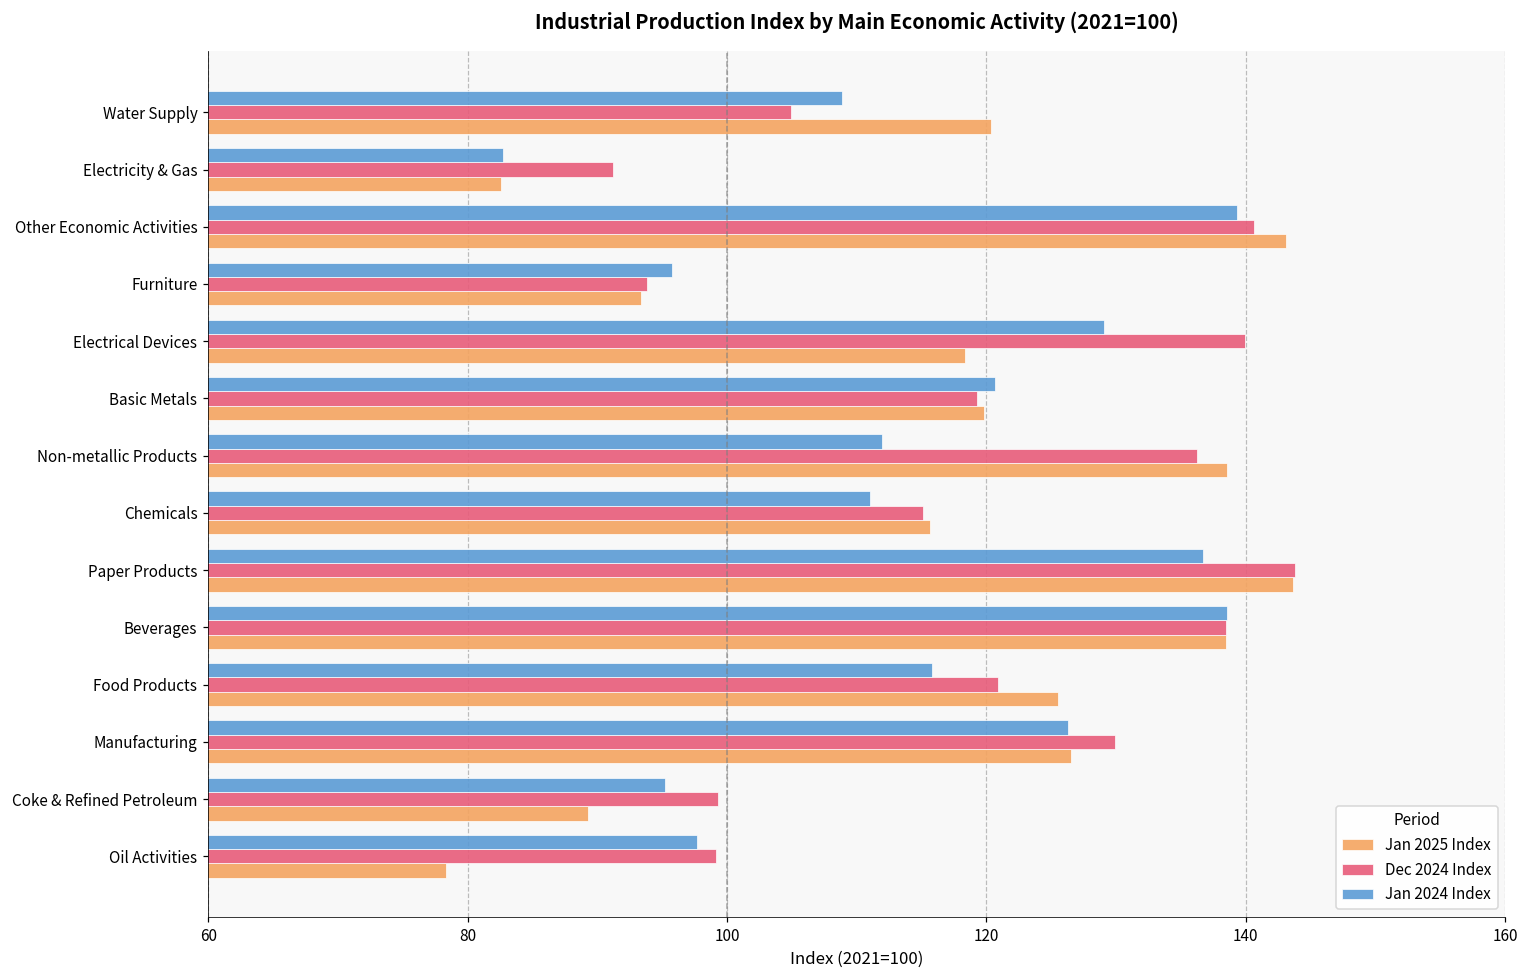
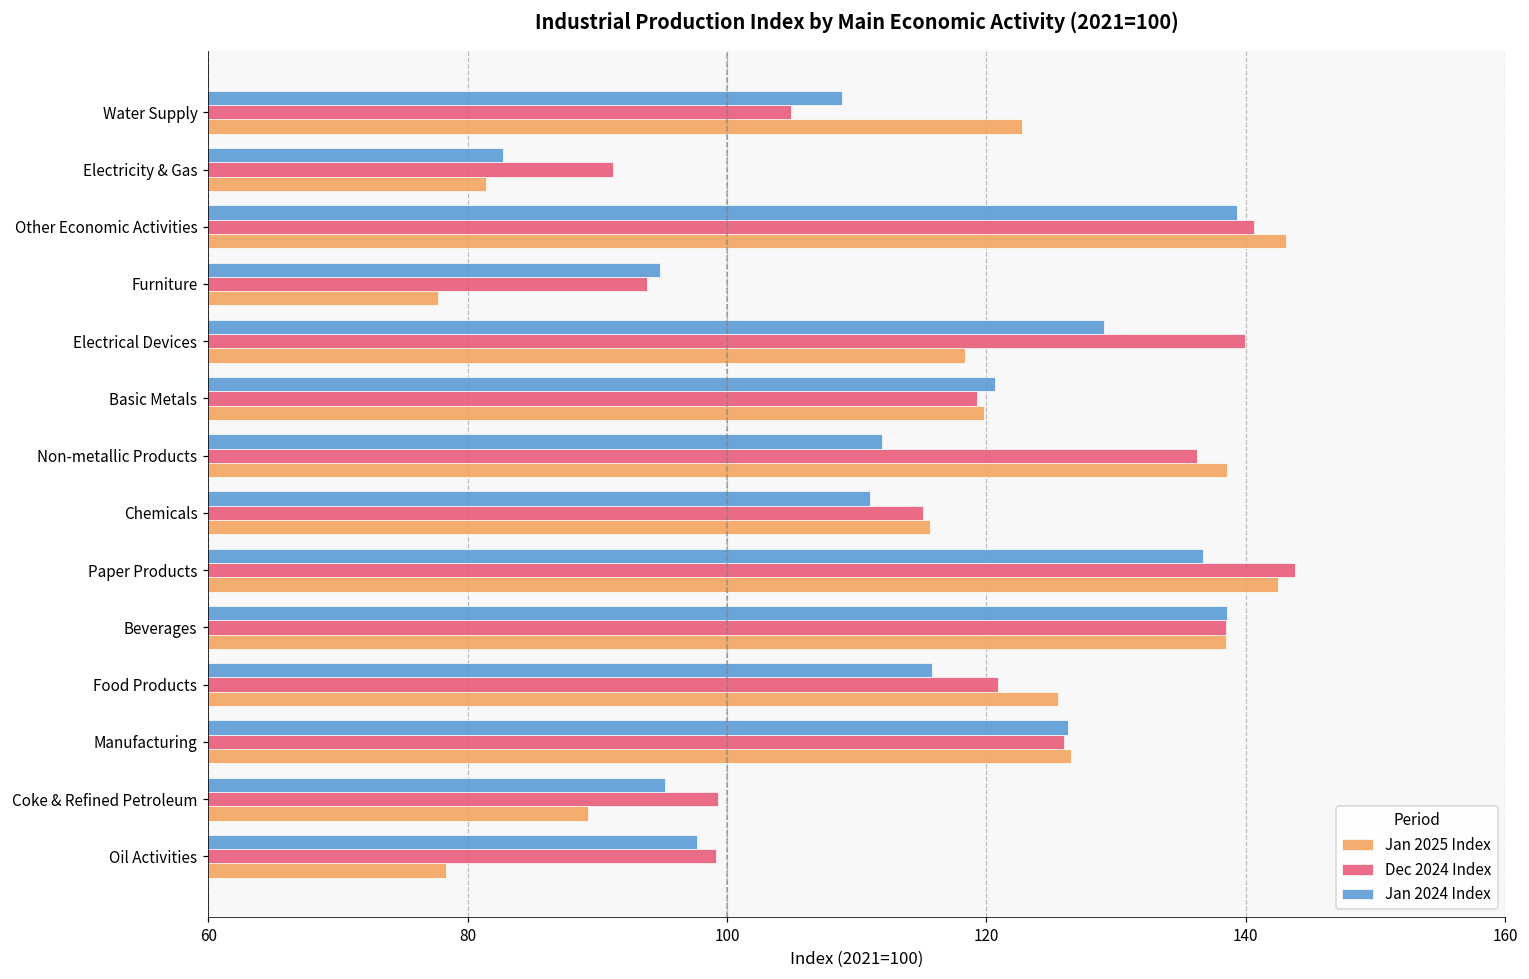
Jan 2025 Index, Water Supply: 120.4 -> 122.8
Jan 2025 Index, Electricity & Gas: 82.6 -> 81.4
Jan 2024 Index, Furniture: 95.7 -> 94.8
Jan 2025 Index, Furniture: 93.4 -> 77.7
Jan 2025 Index, Paper Products: 143.6 -> 142.5
Dec 2024 Index, Manufacturing: 129.9 -> 126.0
